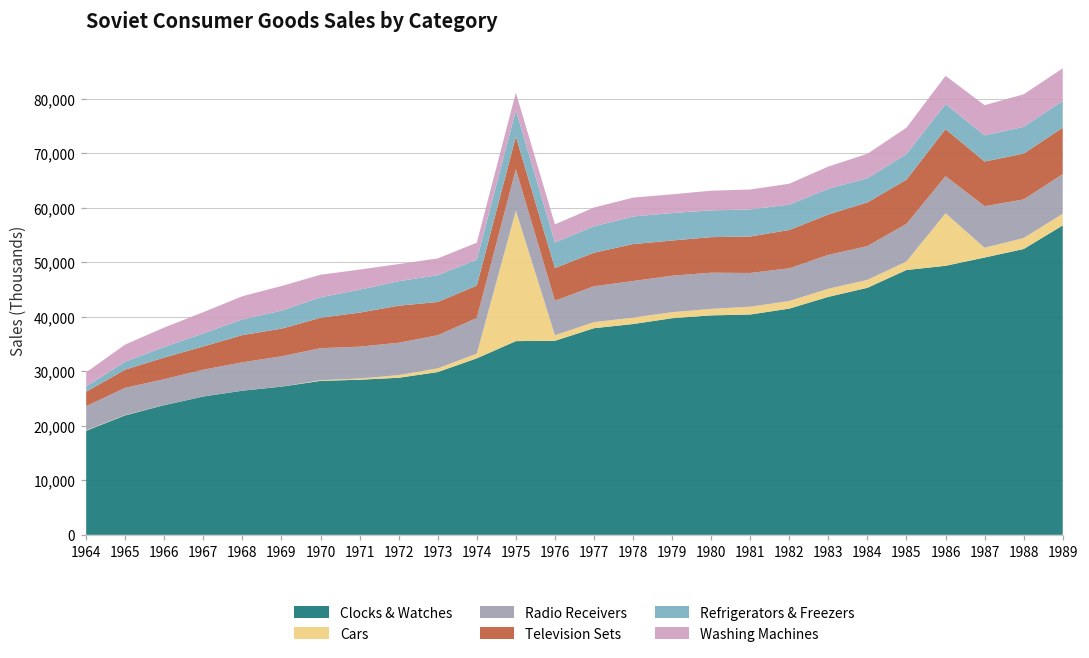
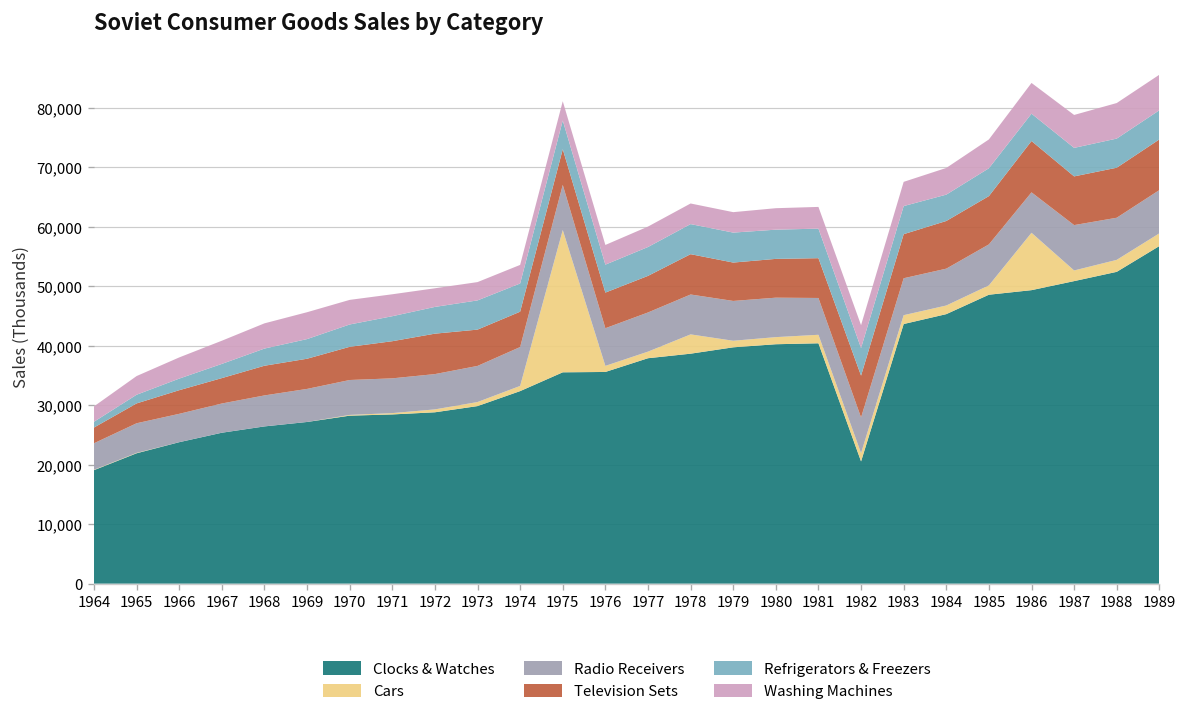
Cars, 1978: 1,000 -> 3,000
Clocks & Watches, 1982: 41,000 -> 21,000
